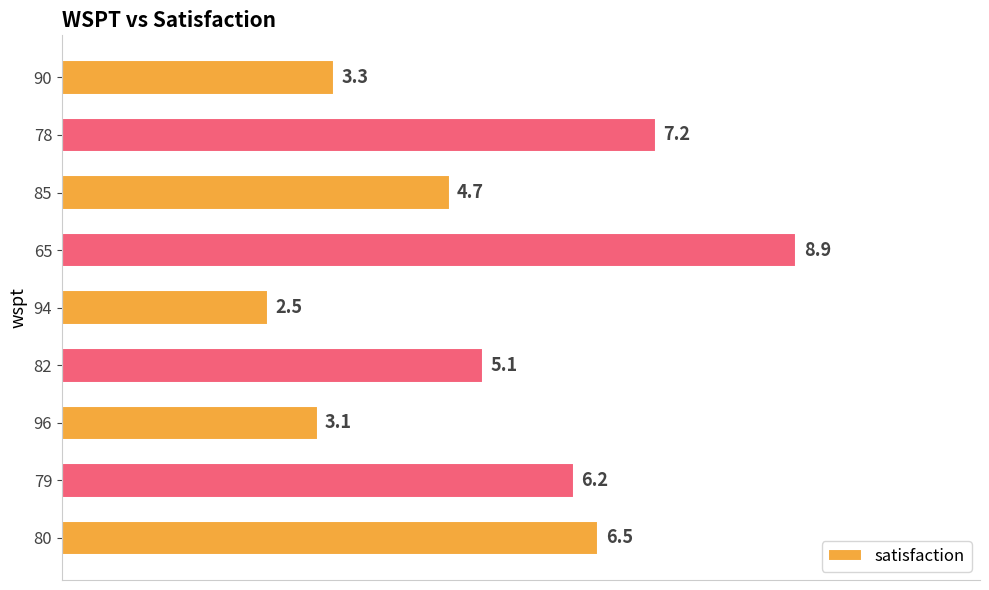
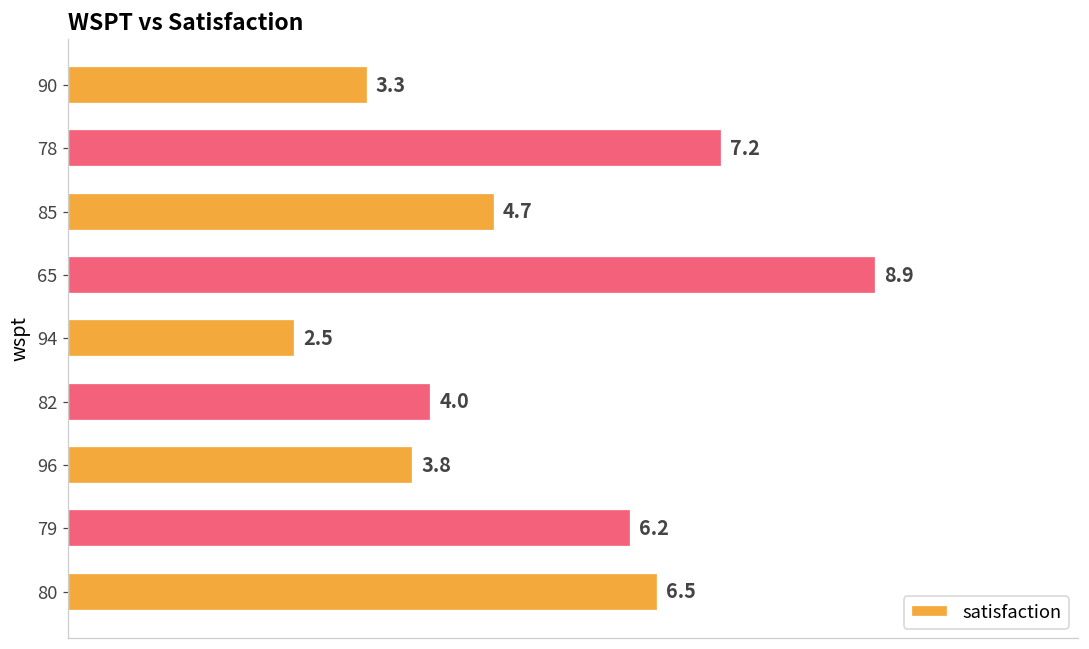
82: 5.1 -> 4.0
96: 3.1 -> 3.8
